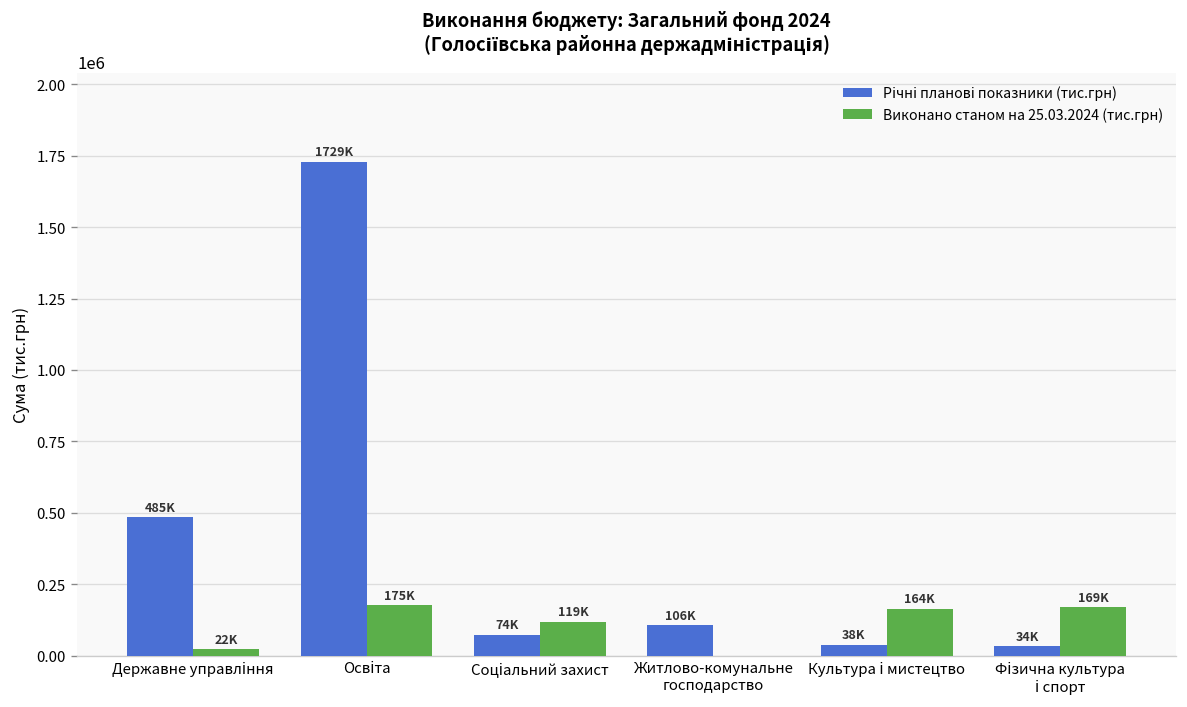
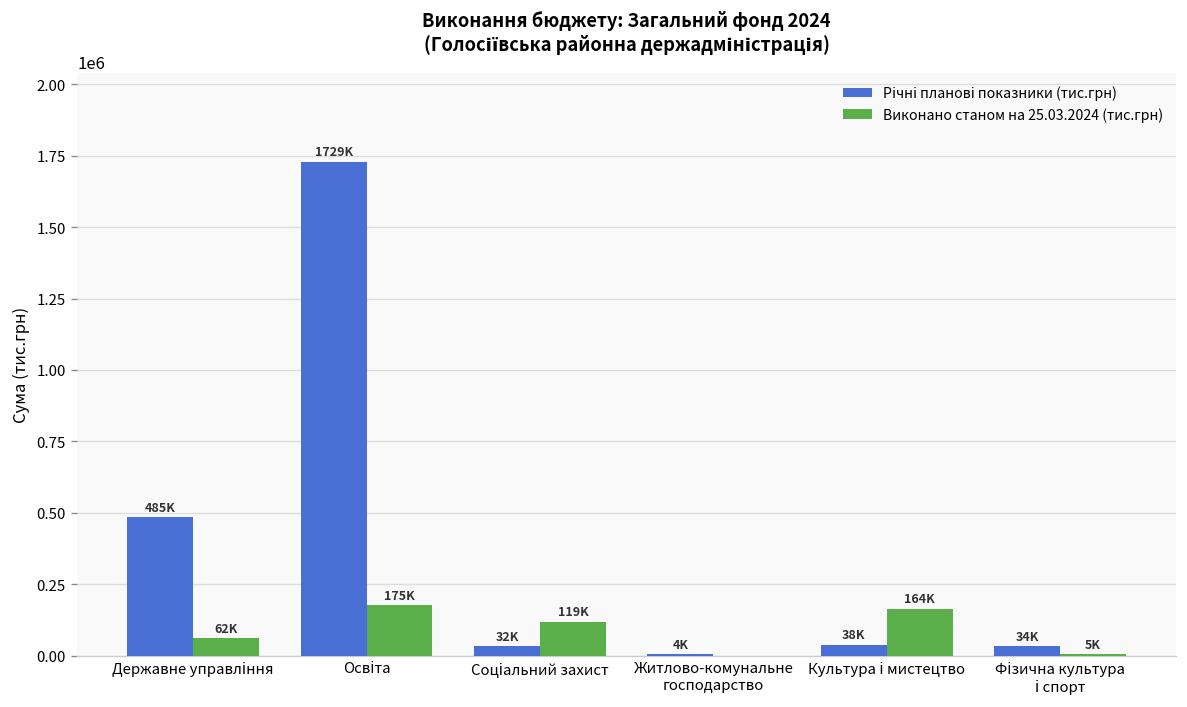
Виконано станом на 25.03.2024 (тис.грн), Державне управління: 22K -> 62K
Річні планові показники (тис.грн), Соціальний захист: 74K -> 32K
Річні планові показники (тис.грн), Житлово-комунальне господарство: 106K -> 4K
Виконано станом на 25.03.2024 (тис.грн), Фізична культура і спорт: 169K -> 5K
